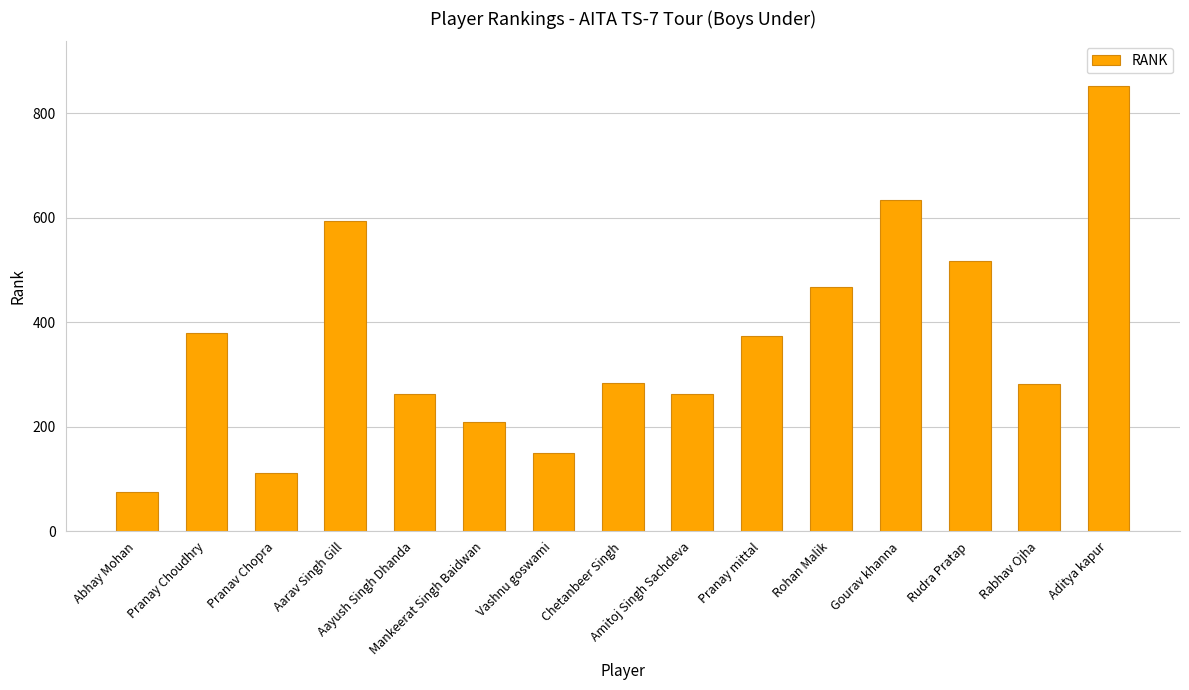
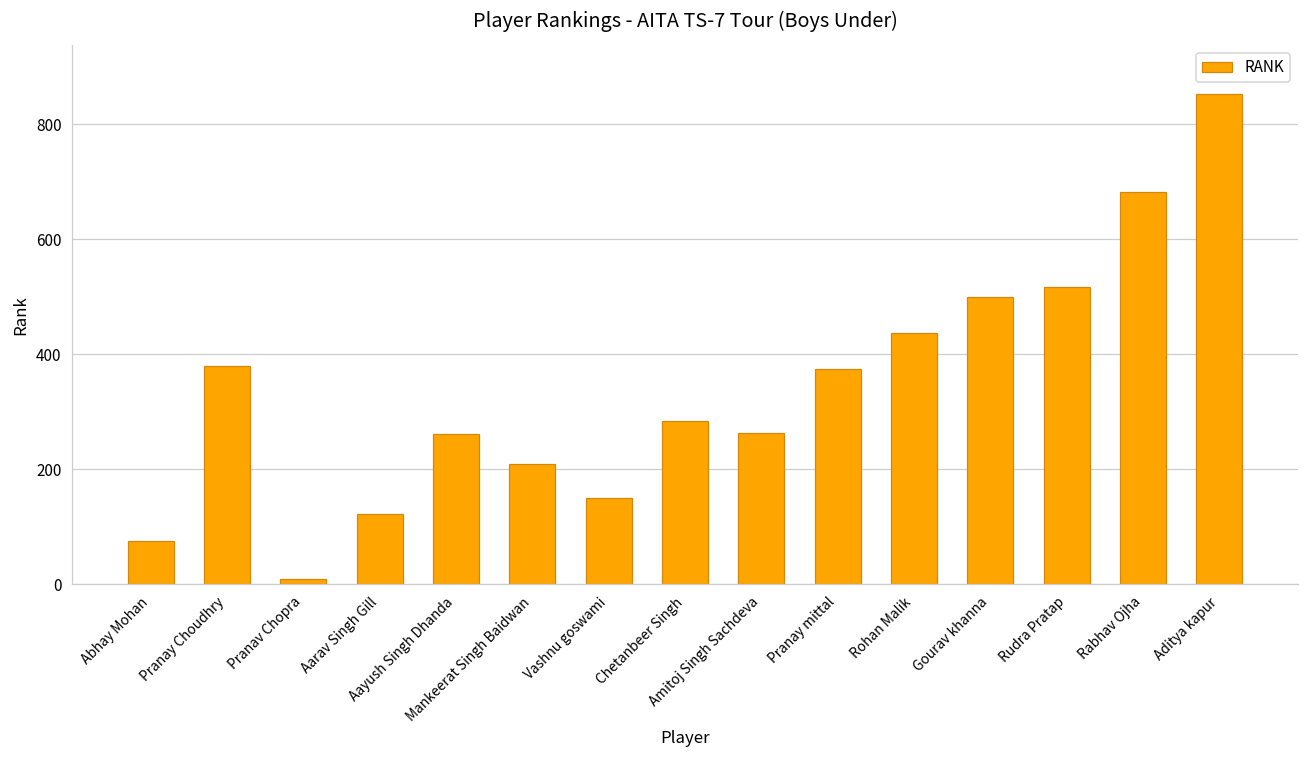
Pranav Chopra: 110 -> 10
Aarav Singh Gill: 590 -> 120
Rohan Malik: 470 -> 440
Gourav khanna: 630 -> 500
Rabhav Ojha: 280 -> 680
